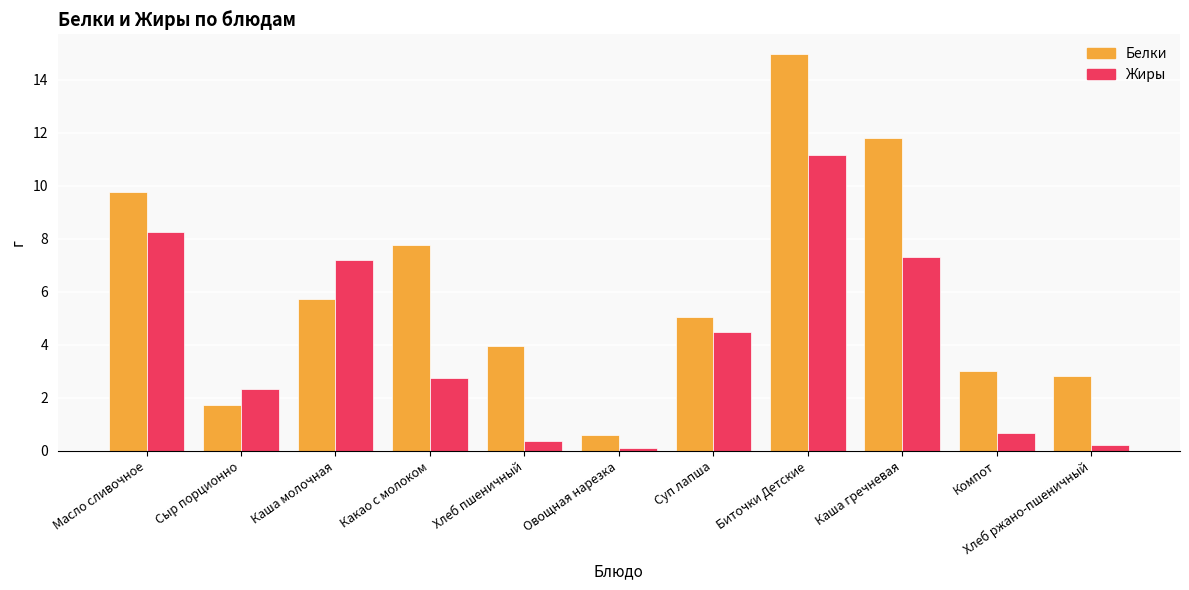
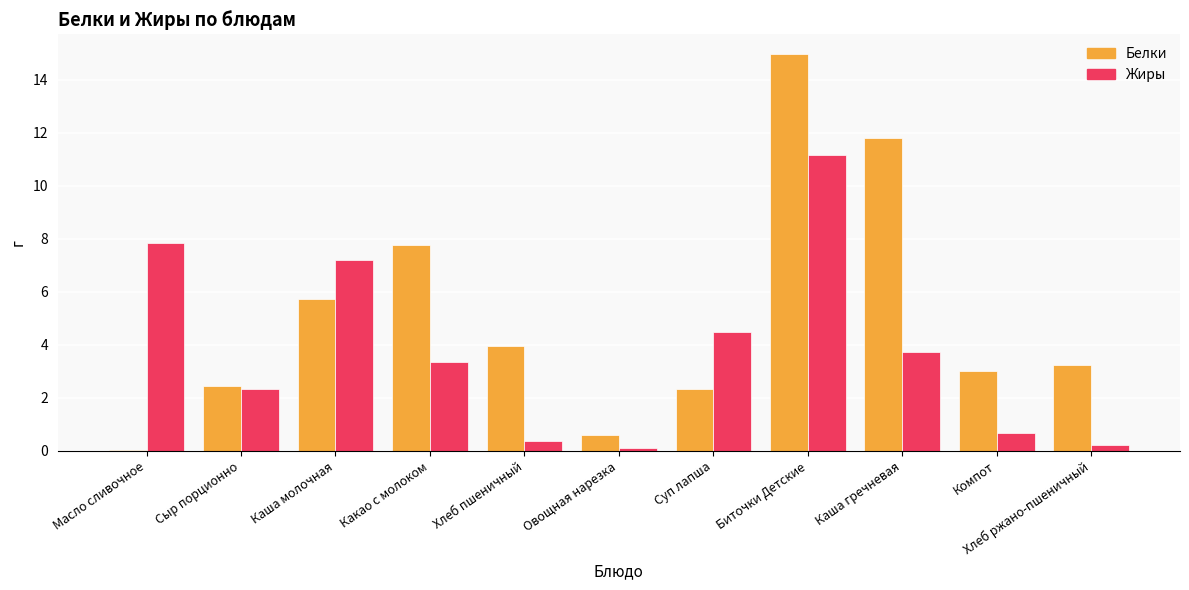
Белки, Масло сливочное: 9.8 -> 0.1
Жиры, Масло сливочное: 8.3 -> 7.8
Белки, Сыр порционно: 1.7 -> 2.5
Жиры, Какао с молоком: 2.7 -> 3.3
Белки, Суп лапша: 5.1 -> 2.3
Жиры, Каша гречневая: 7.3 -> 3.7
Белки, Хлеб ржано-пшеничный: 2.8 -> 3.2
